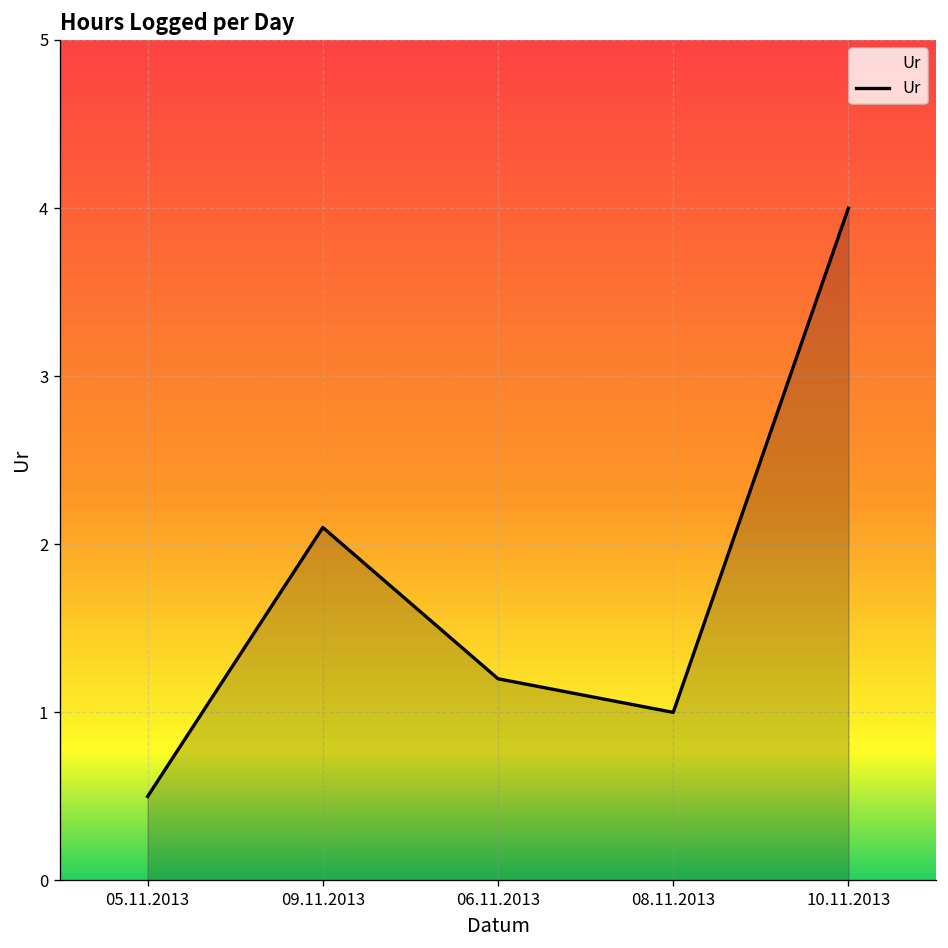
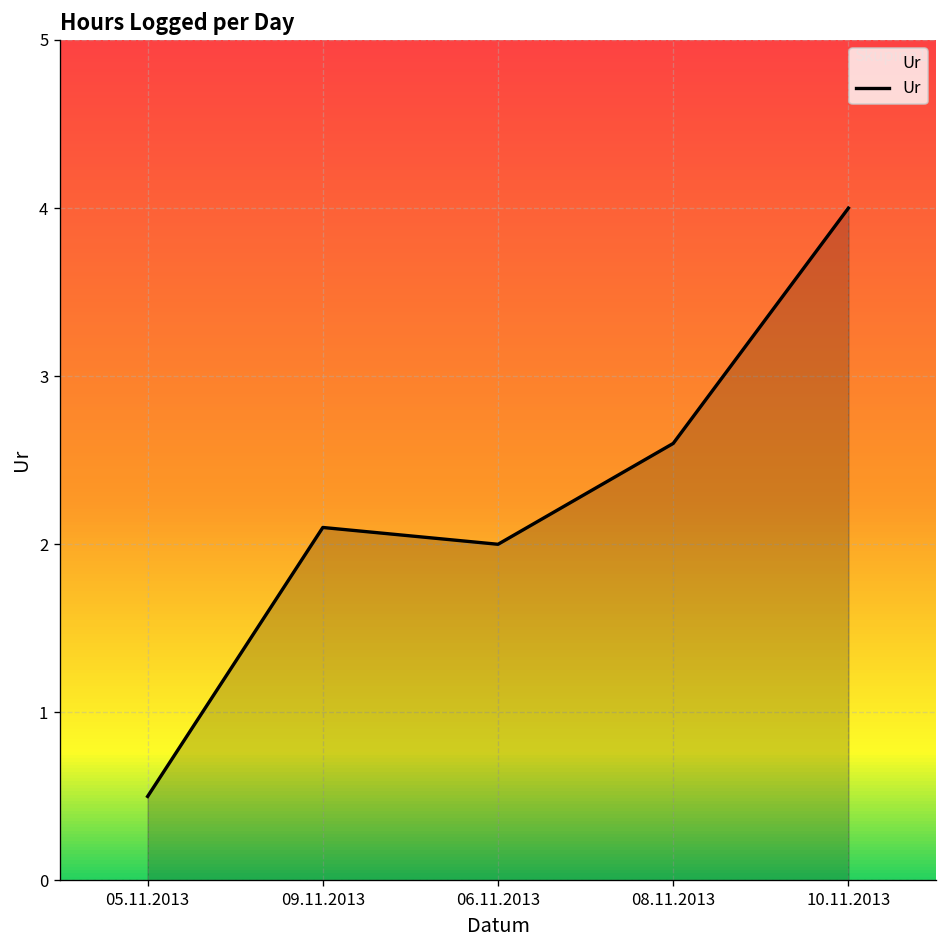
06.11.2013: 1.2 -> 2.0
08.11.2013: 1.0 -> 2.6
